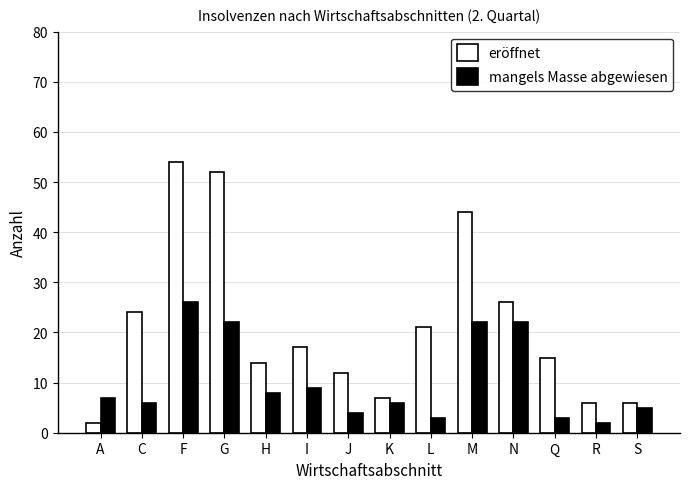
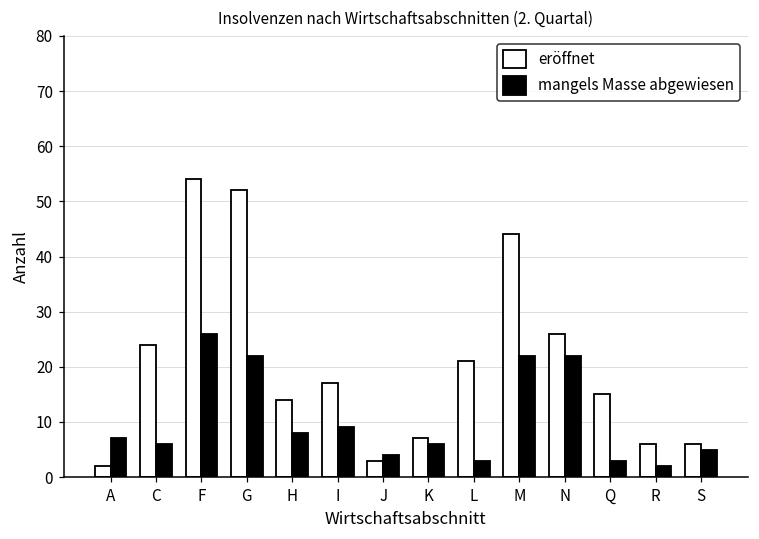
eröffnet, J: 12 -> 3
